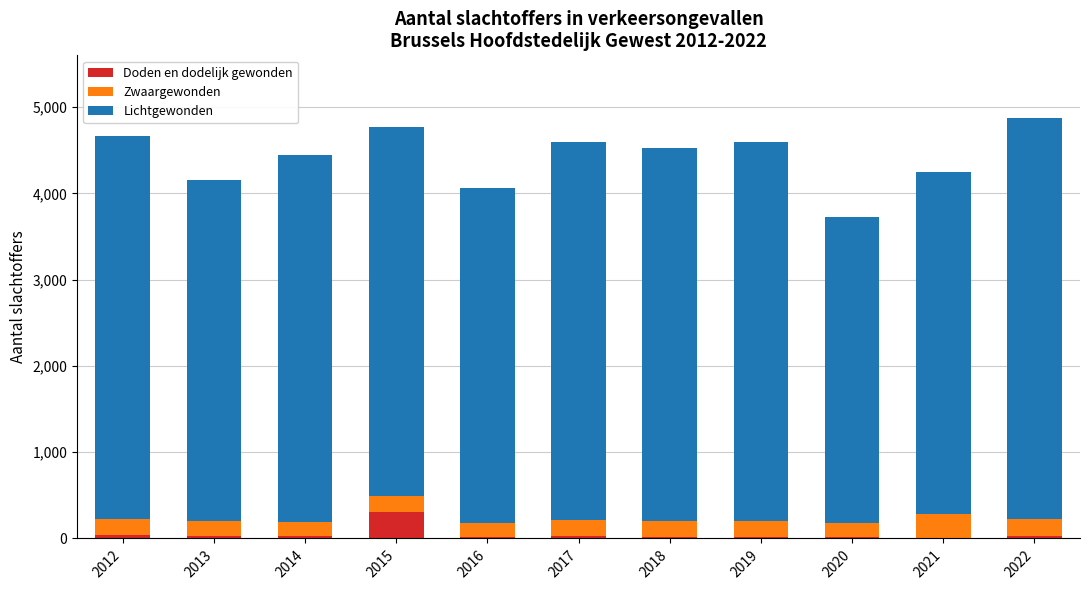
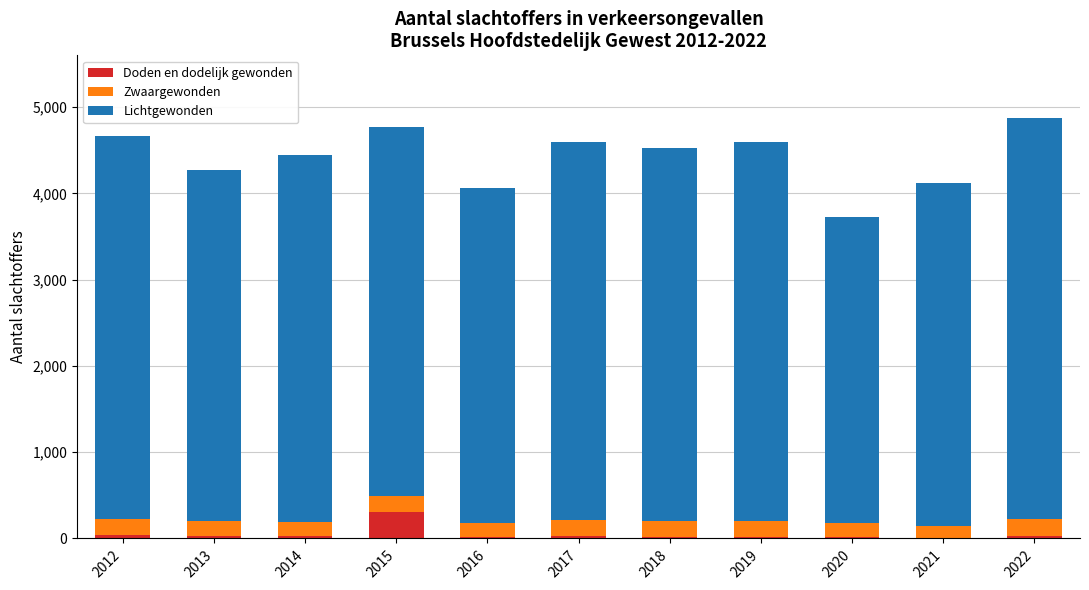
Lichtgewonden, 2013: 4,000 -> 4,100
Zwaargewonden, 2021: 300 -> 100
